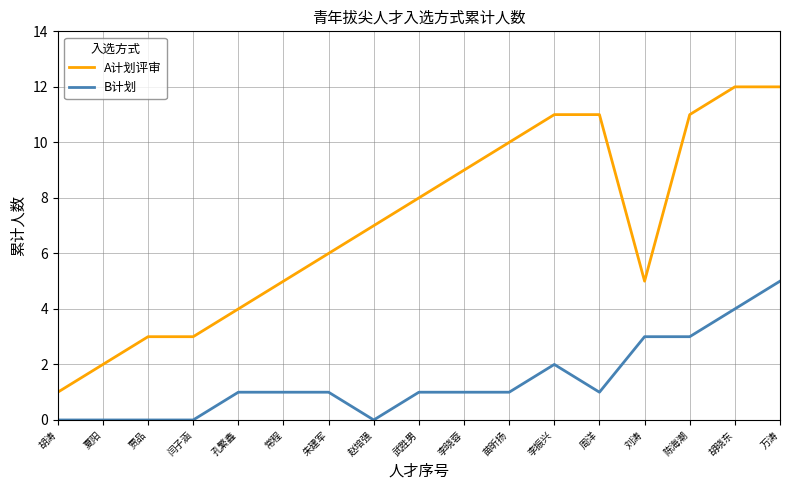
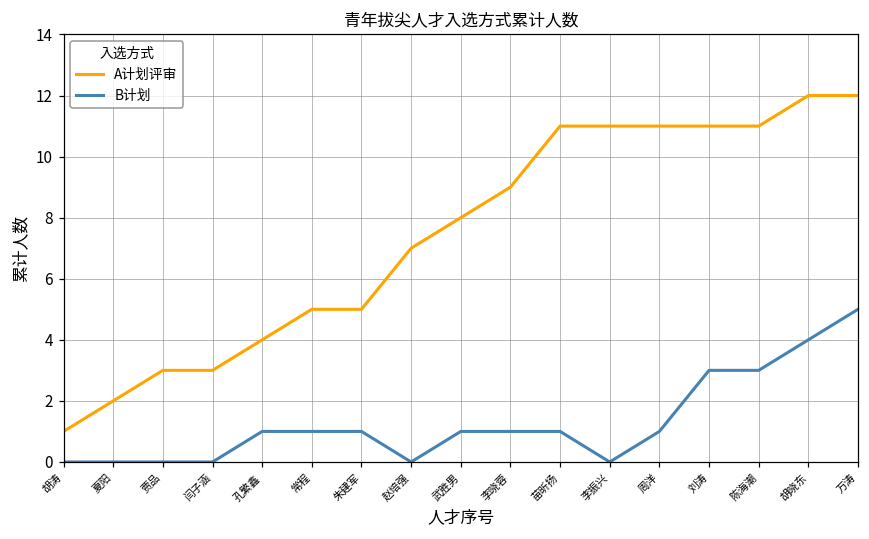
A计划评审, 朱建军: 6 -> 5
A计划评审, 苗昕扬: 10 -> 11
B计划, 李振兴: 2 -> 0
A计划评审, 刘涛: 5 -> 11
